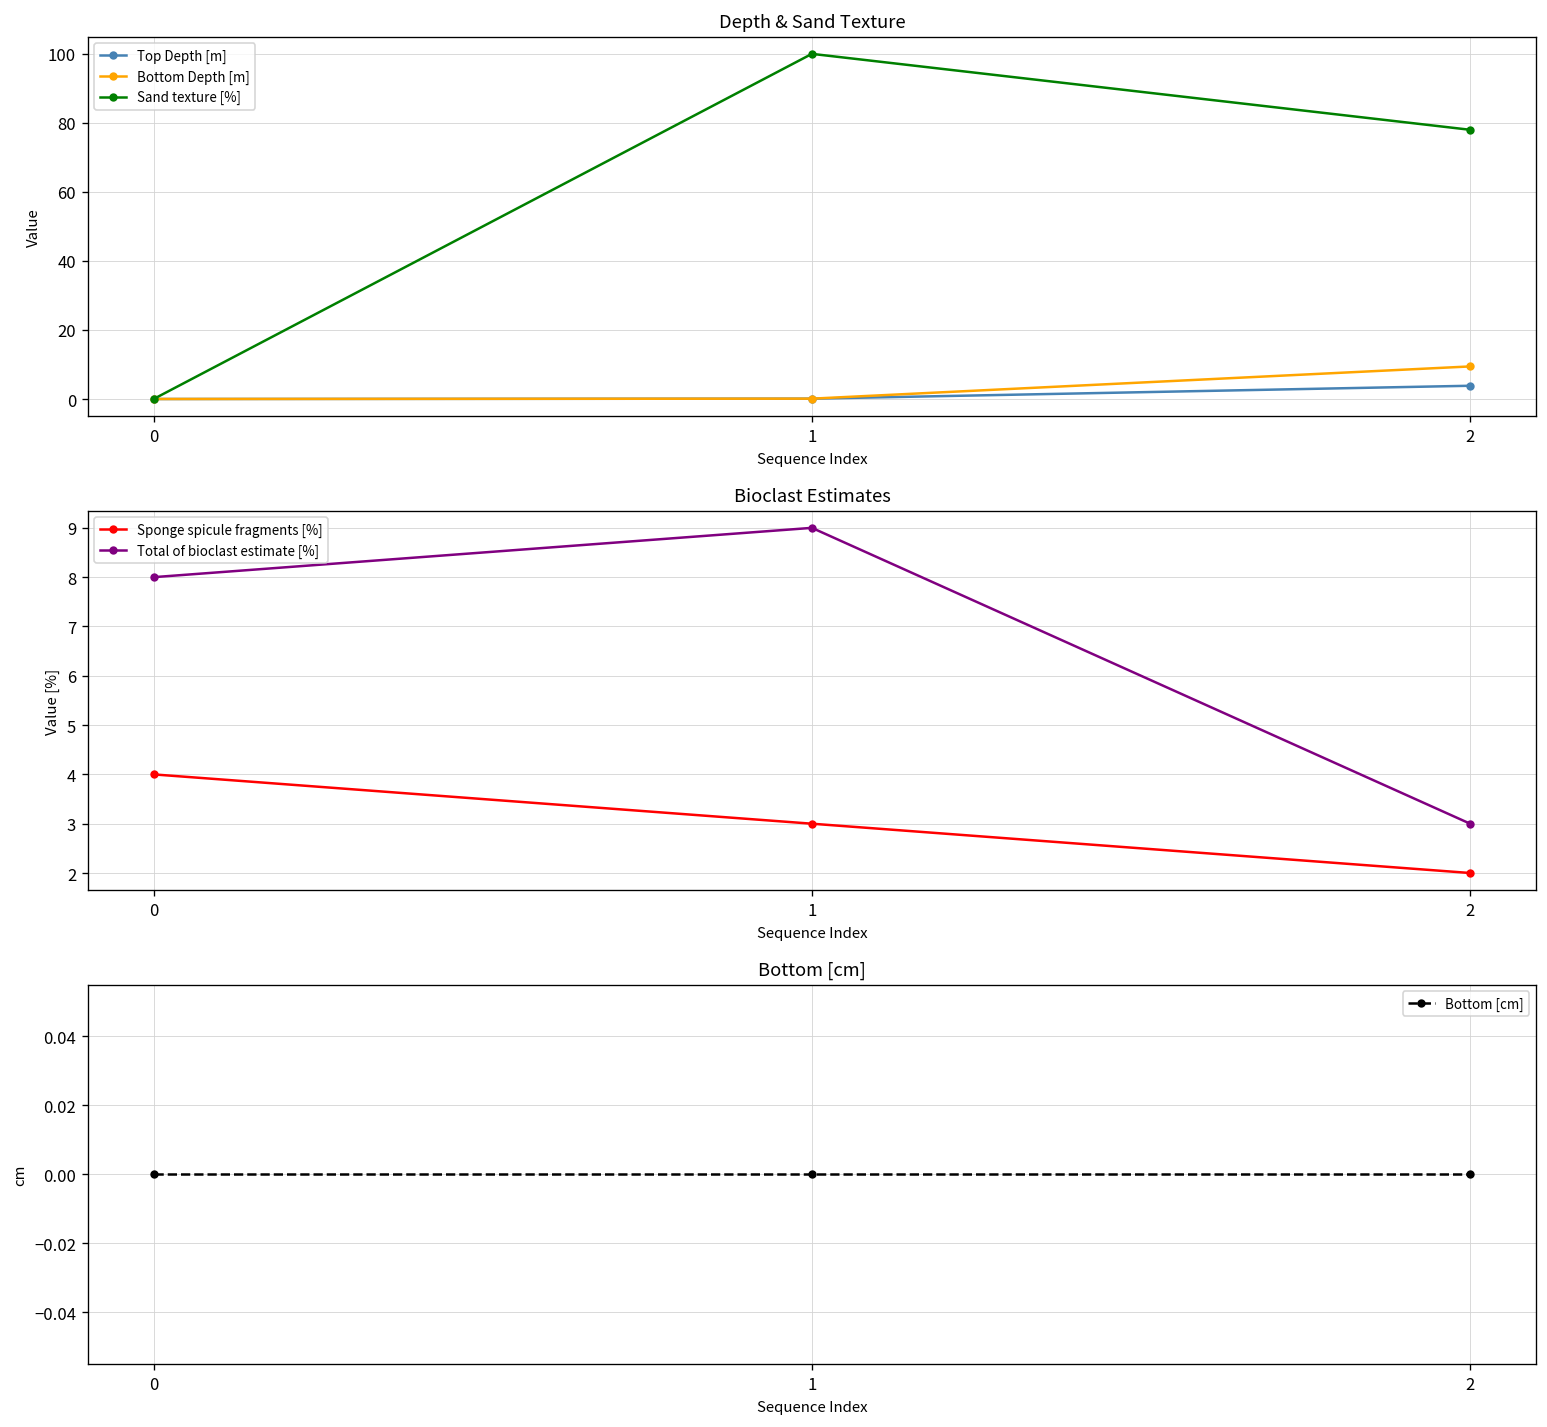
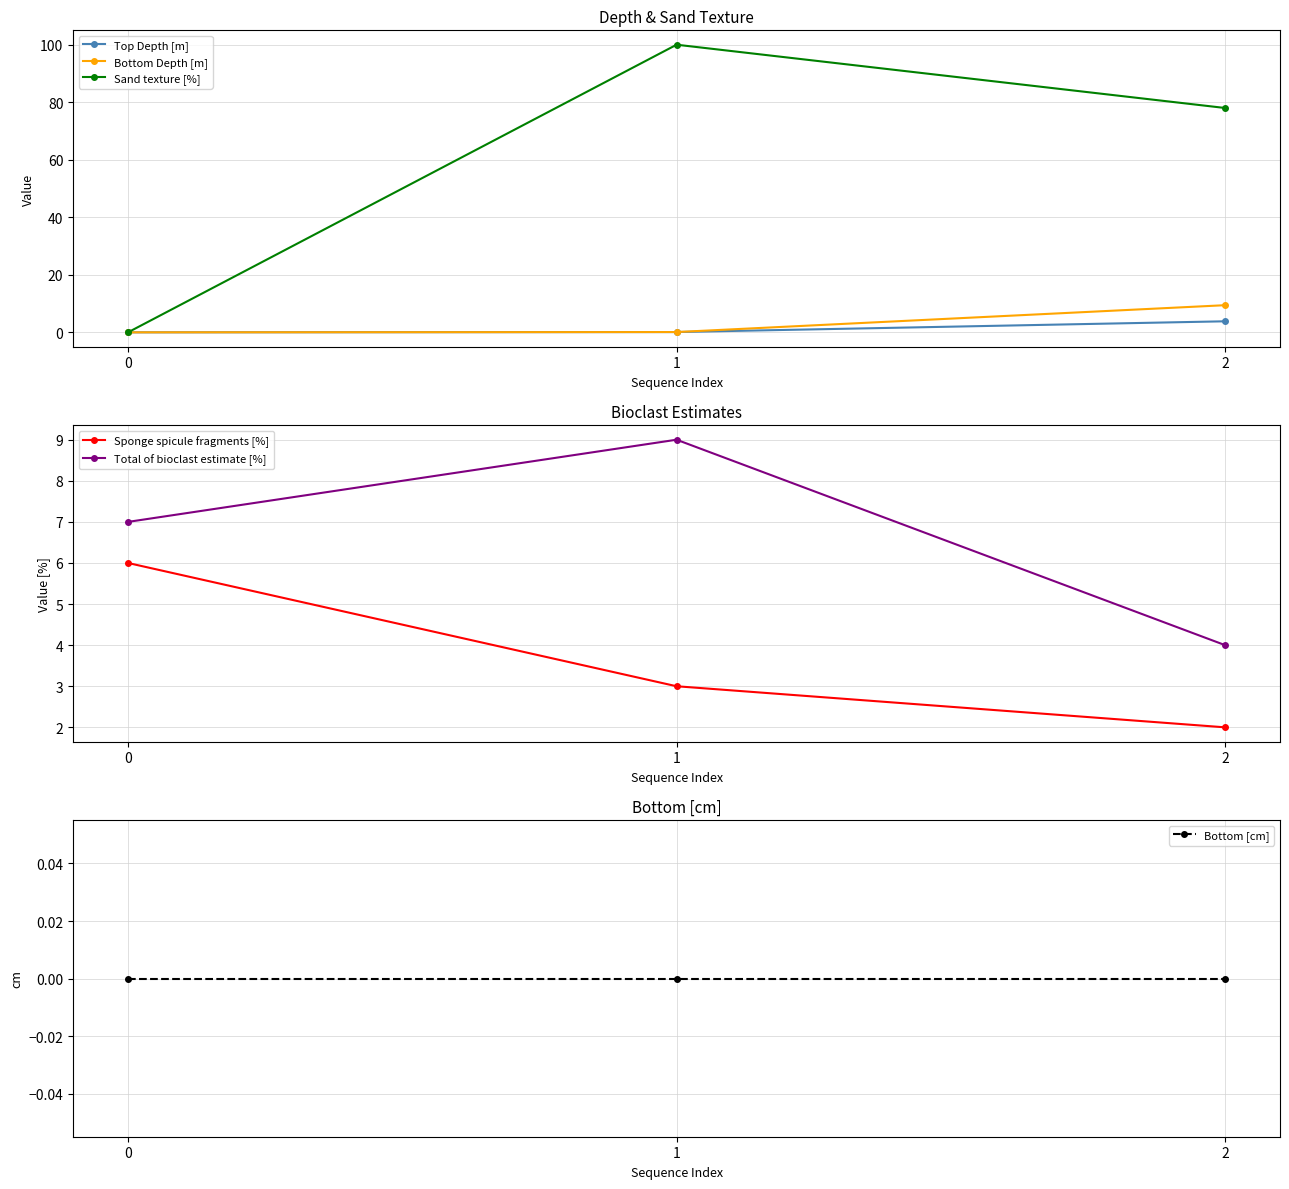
Bioclast Estimates, Sponge spicule fragments [%], 0: 4 -> 6
Bioclast Estimates, Total of bioclast estimate [%], 0: 8 -> 7
Bioclast Estimates, Total of bioclast estimate [%], 2: 3 -> 4
